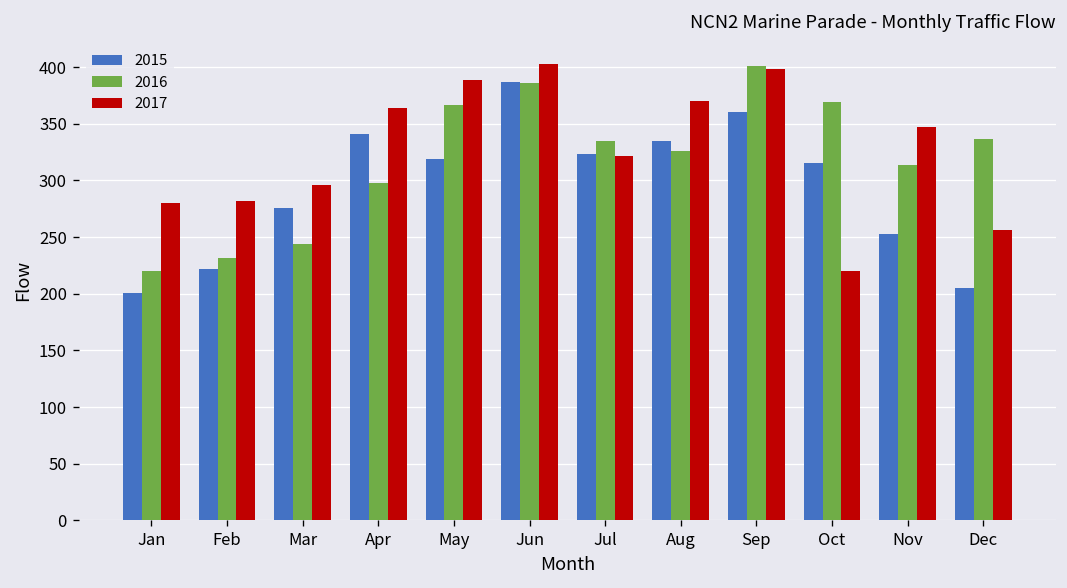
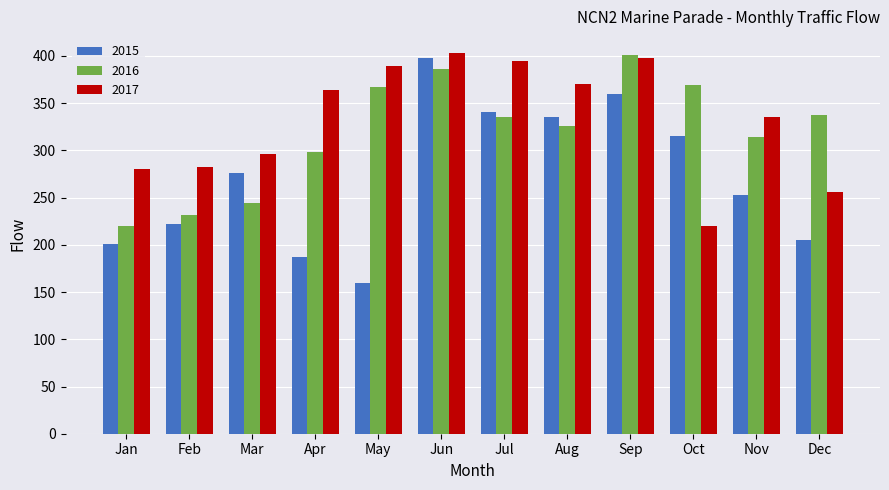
2015, Apr: 340 -> 190
2015, May: 320 -> 160
2015, Jun: 390 -> 400
2015, Jul: 320 -> 340
2017, Jul: 320 -> 400
2017, Nov: 350 -> 340
